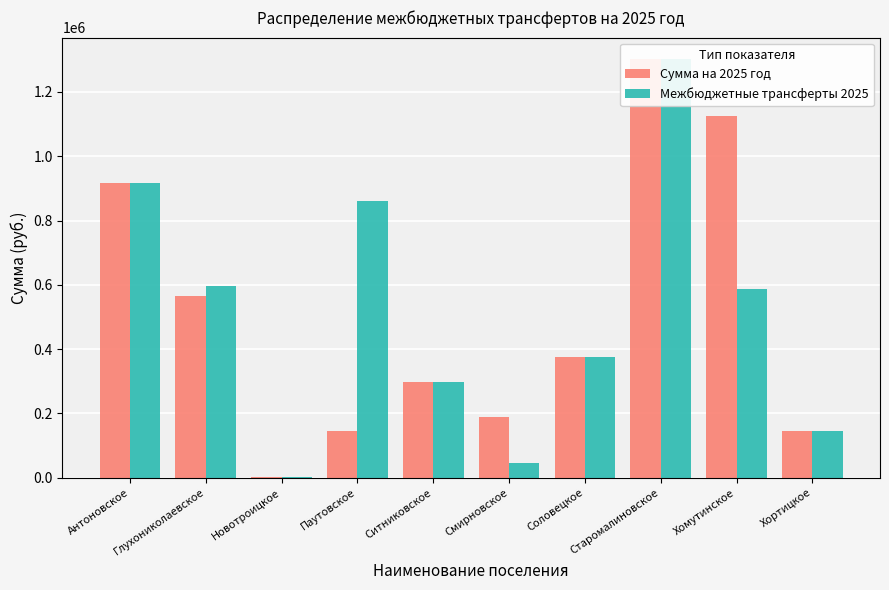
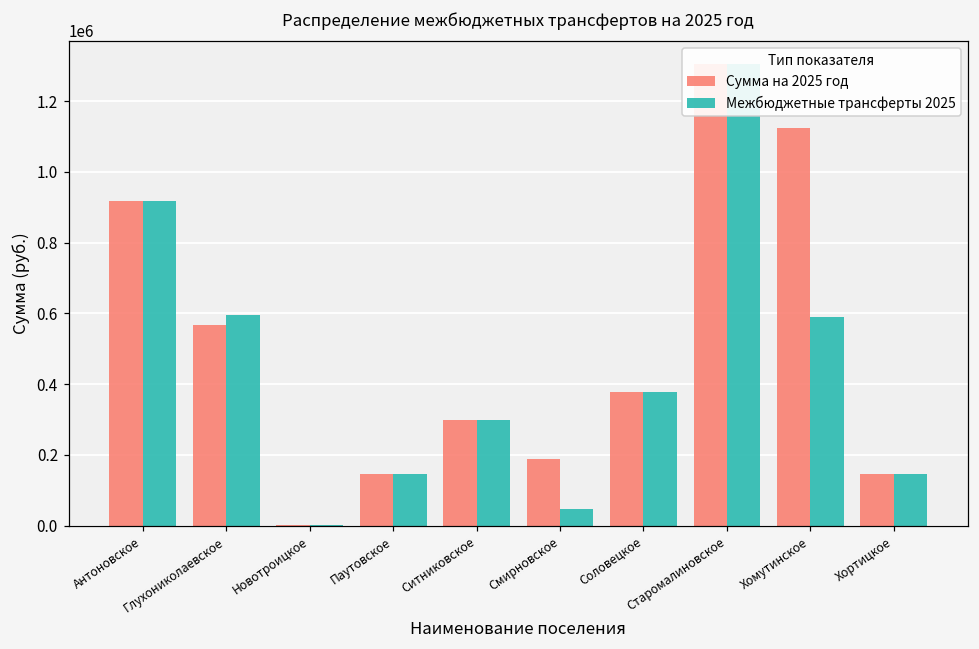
Межбюджетные трансферты 2025, Паутовское: 860000 -> 150000
